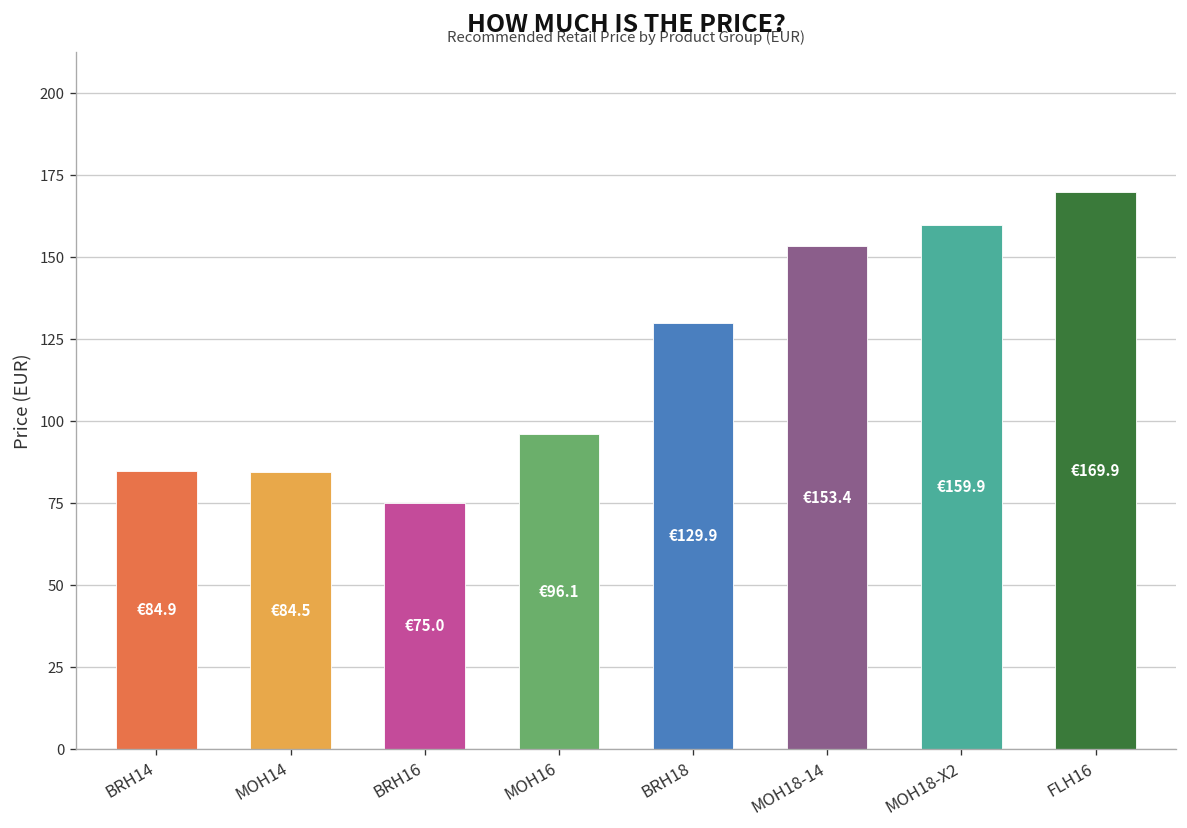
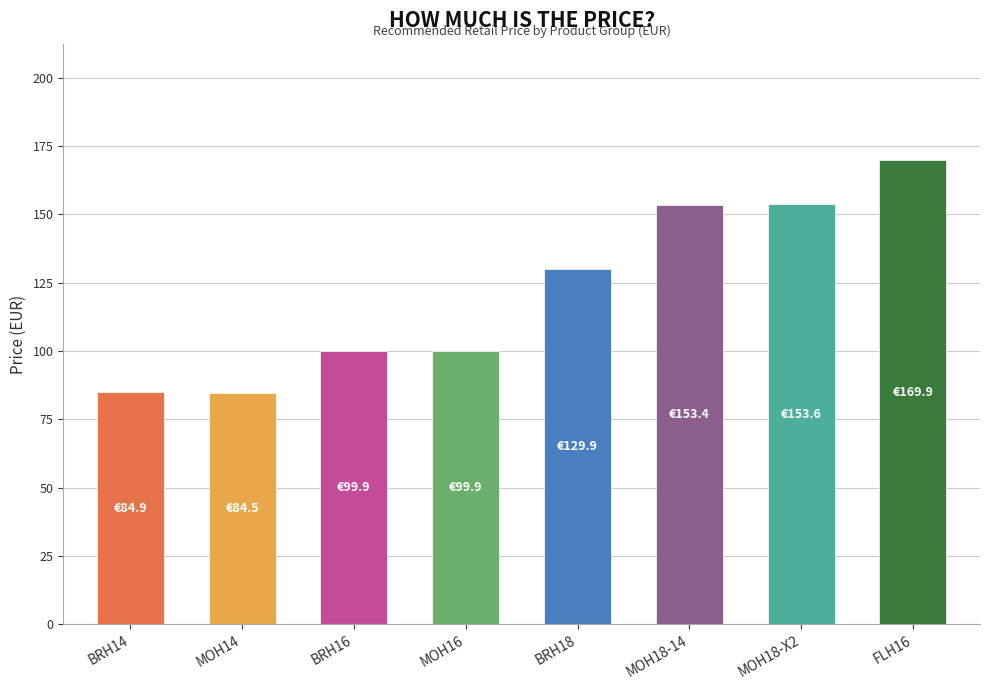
BRH16: €75.0 -> €99.9
MOH16: €96.1 -> €99.9
MOH18-X2: €159.9 -> €153.6
